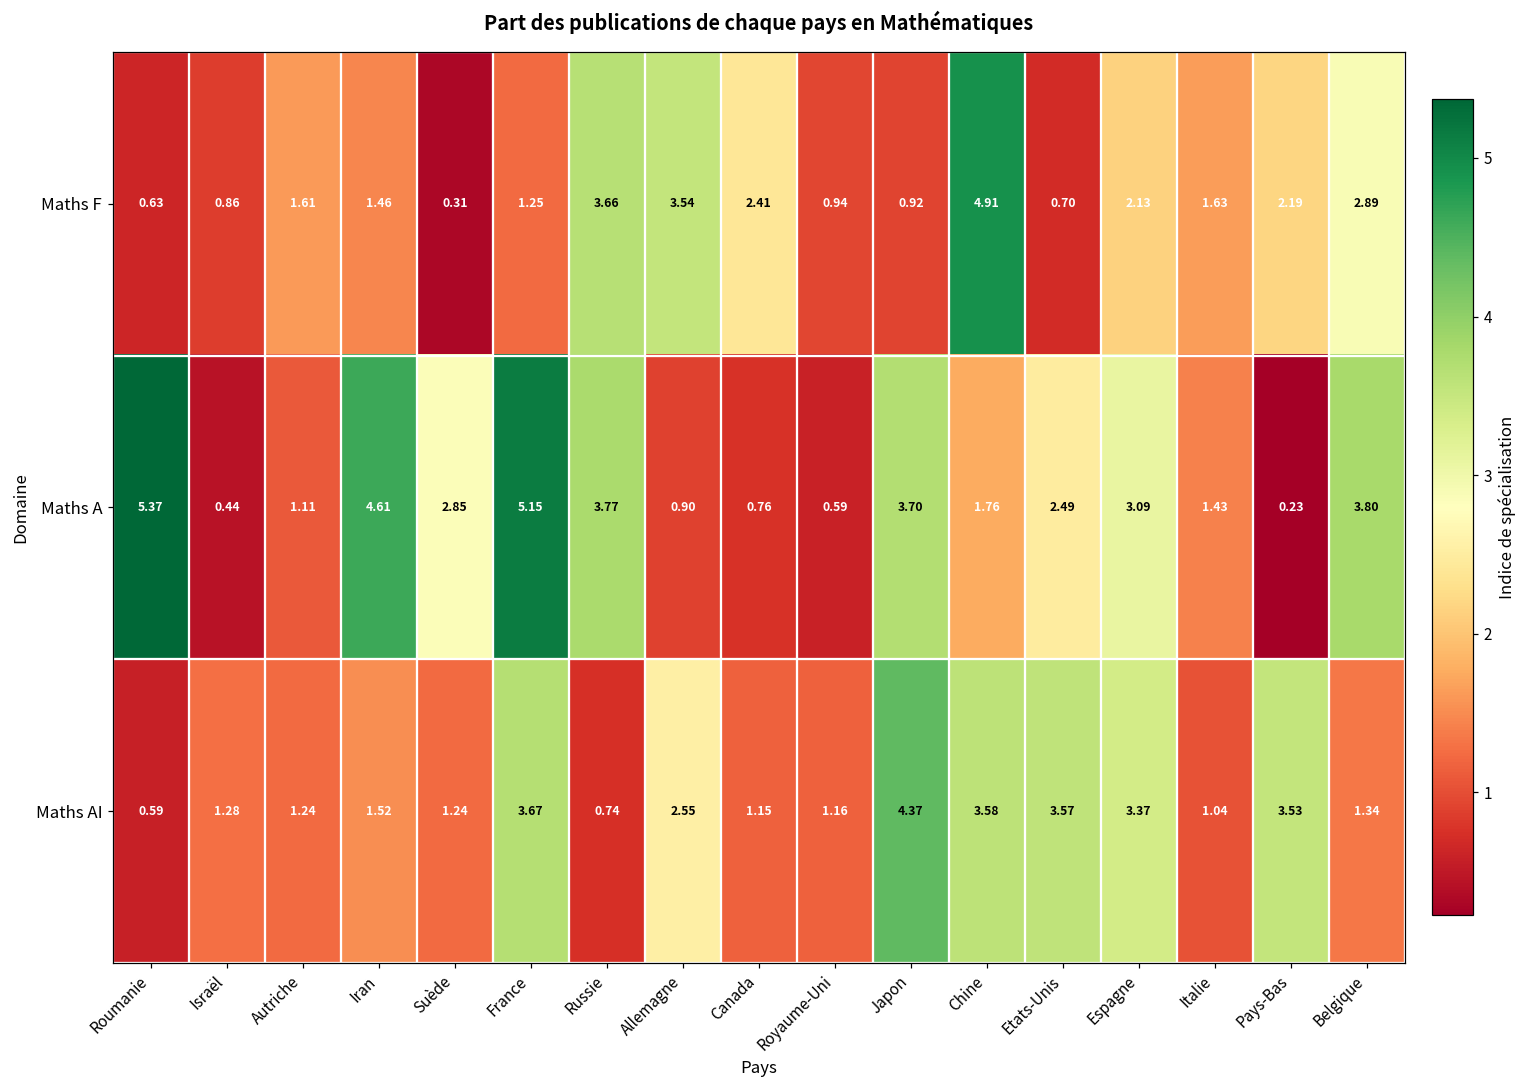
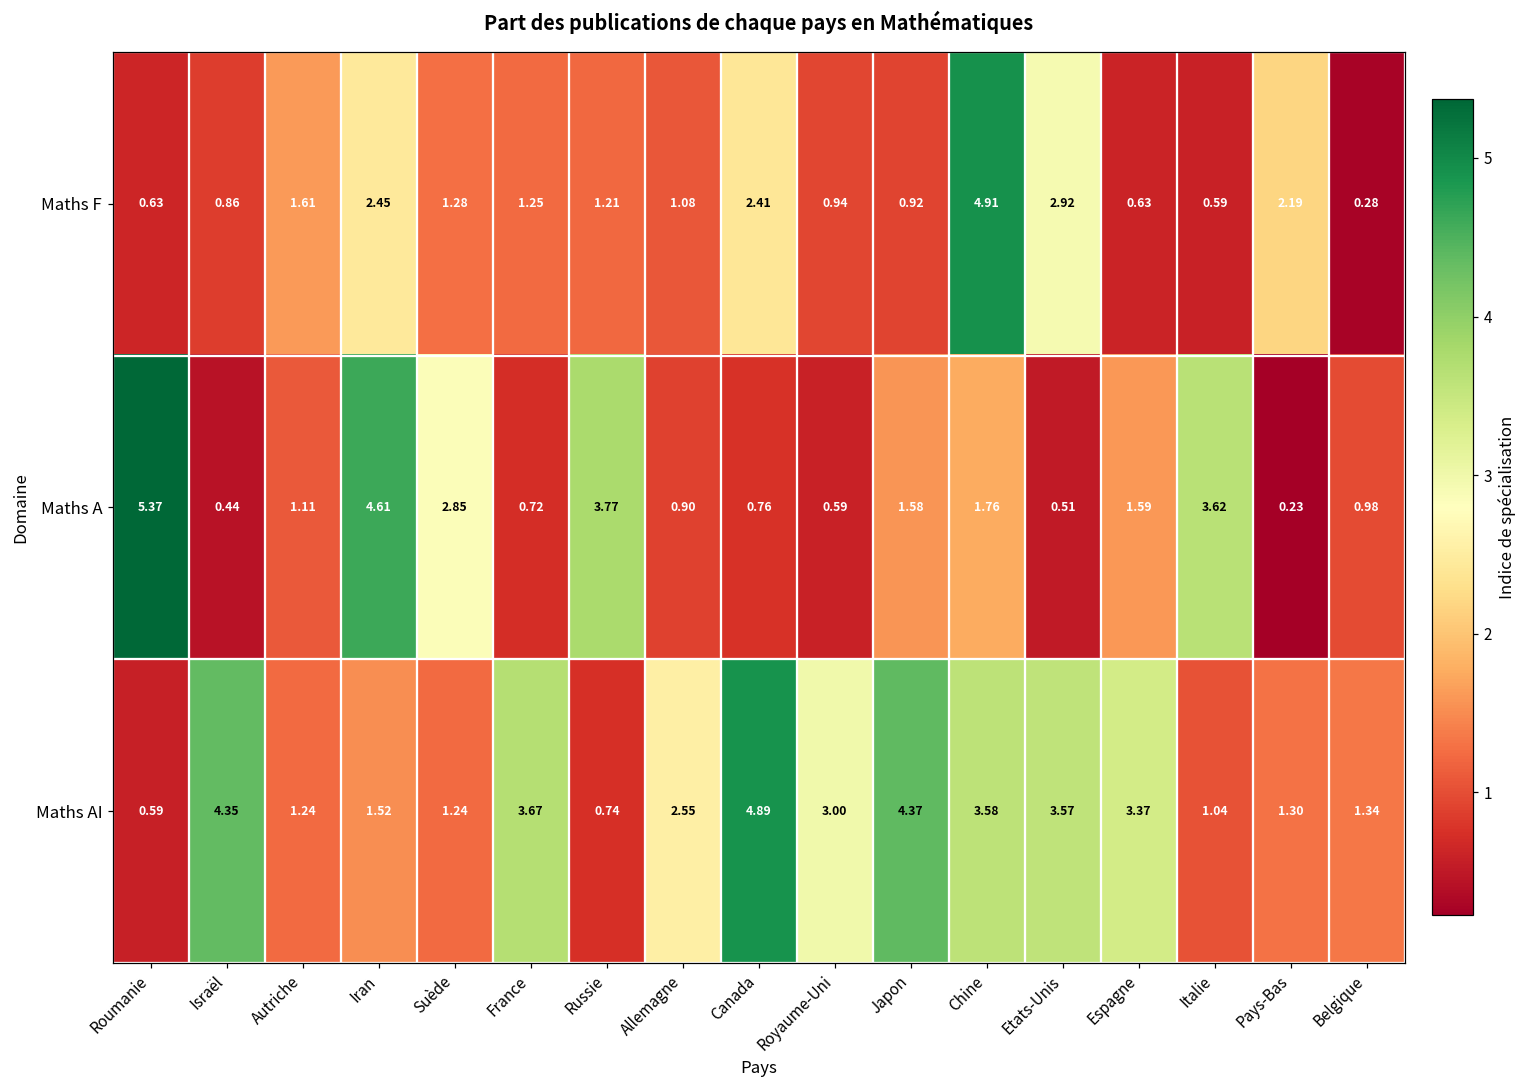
Maths F, Iran: 1.46 -> 2.45
Maths F, Suède: 0.31 -> 1.28
Maths F, Russie: 3.66 -> 1.21
Maths F, Allemagne: 3.54 -> 1.08
Maths F, Etats-Unis: 0.70 -> 2.92
Maths F, Espagne: 2.13 -> 0.63
Maths F, Italie: 1.63 -> 0.59
Maths F, Belgique: 2.89 -> 0.28
Maths A, France: 5.15 -> 0.72
Maths A, Japon: 3.70 -> 1.58
Maths A, Etats-Unis: 2.49 -> 0.51
Maths A, Espagne: 3.09 -> 1.59
Maths A, Italie: 1.43 -> 3.62
Maths A, Belgique: 3.80 -> 0.98
Maths AI, Israël: 1.28 -> 4.35
Maths AI, Canada: 1.15 -> 4.89
Maths AI, Royaume-Uni: 1.16 -> 3.00
Maths AI, Pays-Bas: 3.53 -> 1.30
